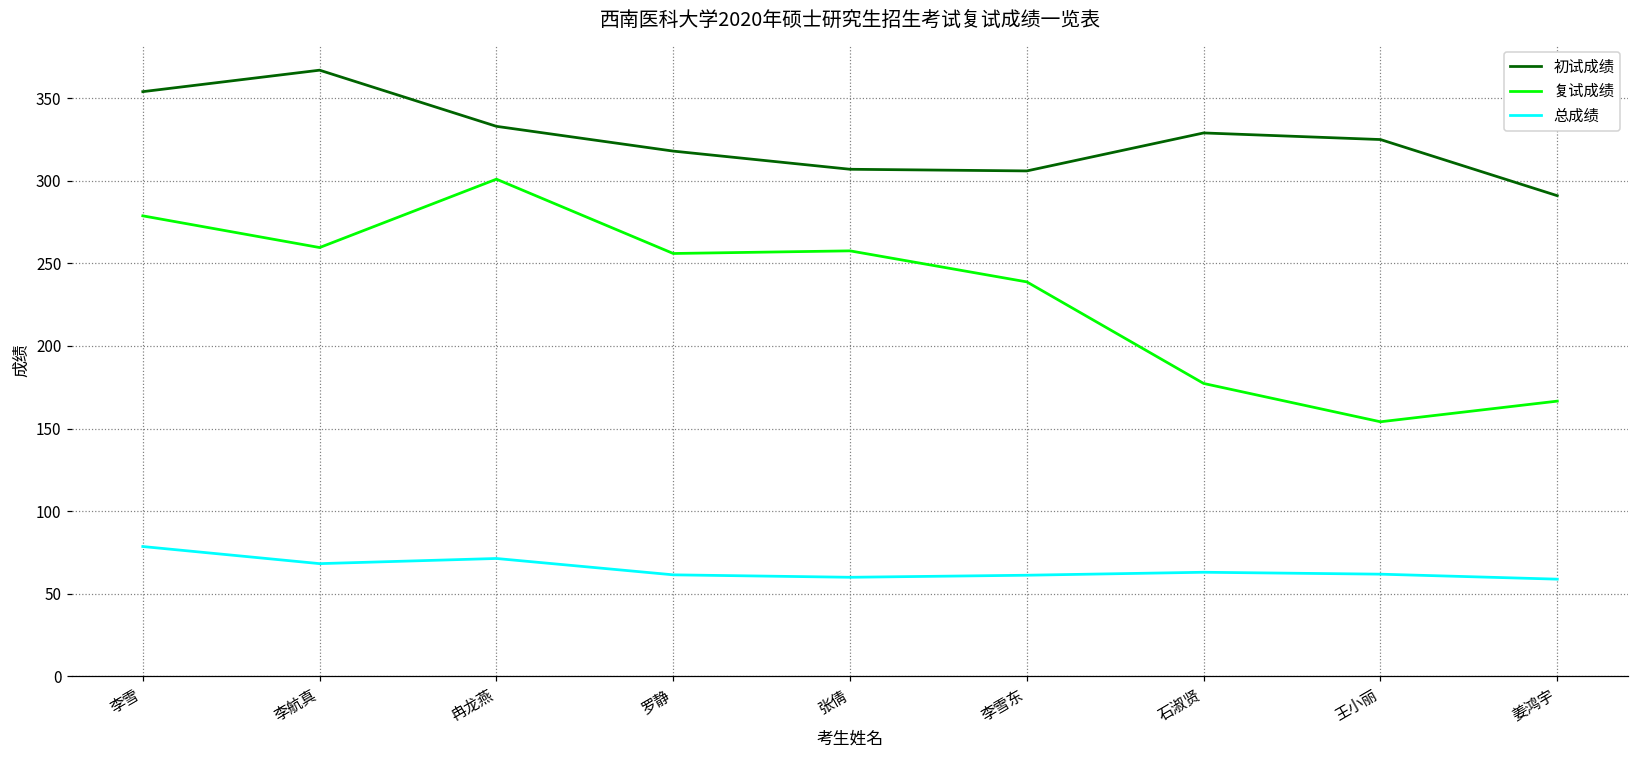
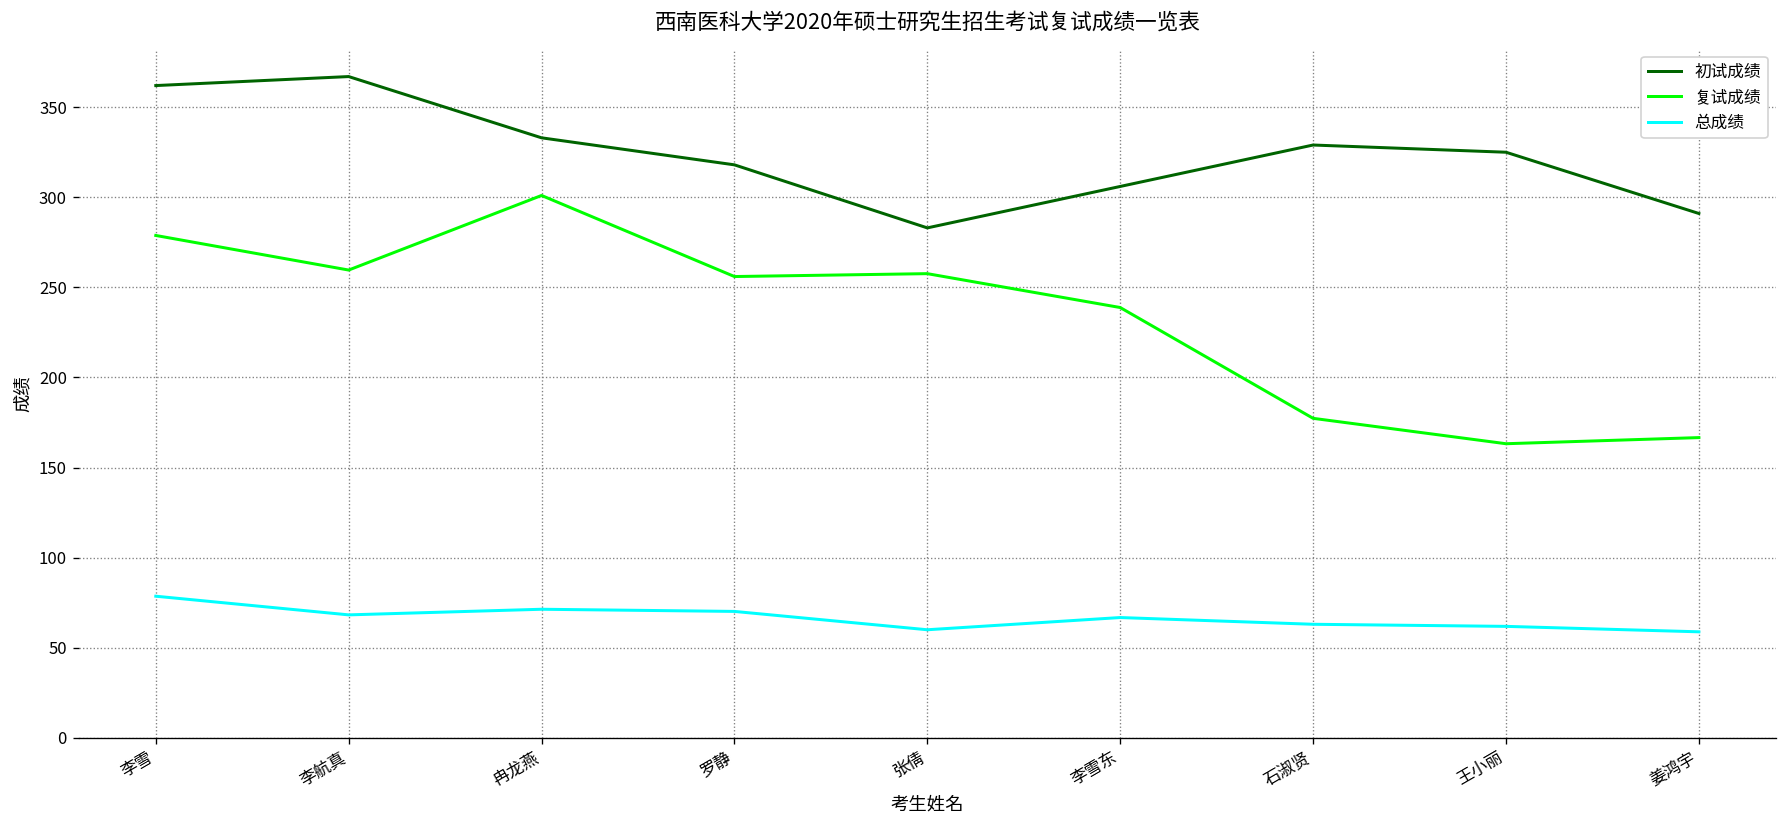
初试成绩, 李雪: 354 -> 362
总成绩, 罗静: 61 -> 70
初试成绩, 张倩: 307 -> 283
总成绩, 李雪东: 61 -> 67
复试成绩, 王小丽: 154 -> 163
